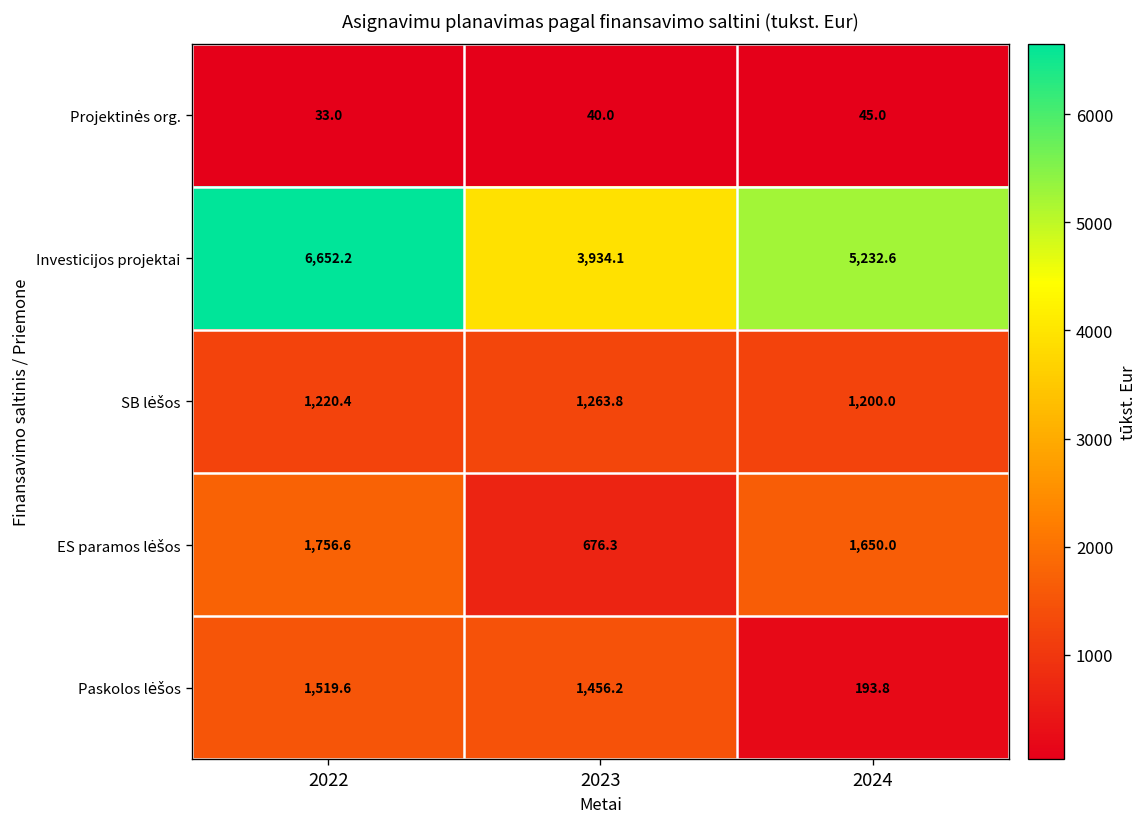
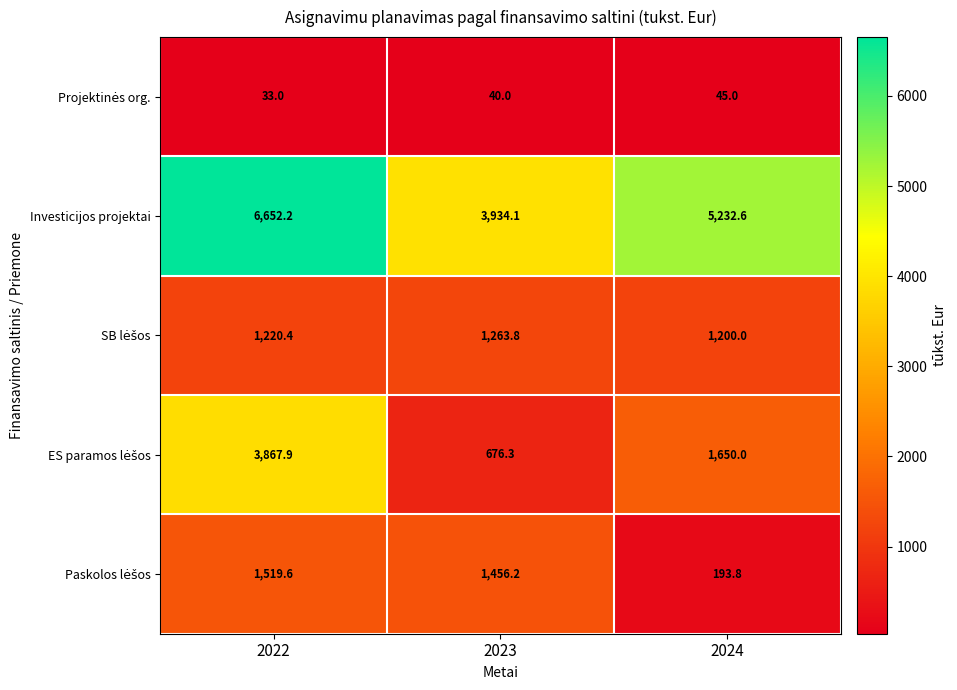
ES paramos lėšos, 2022: 1,756.6 -> 3,867.9
